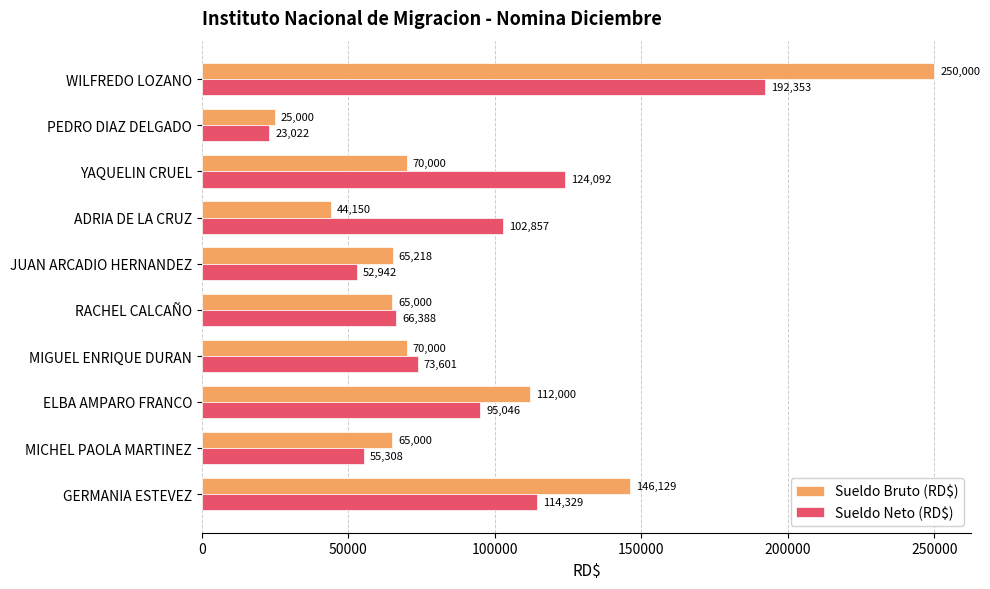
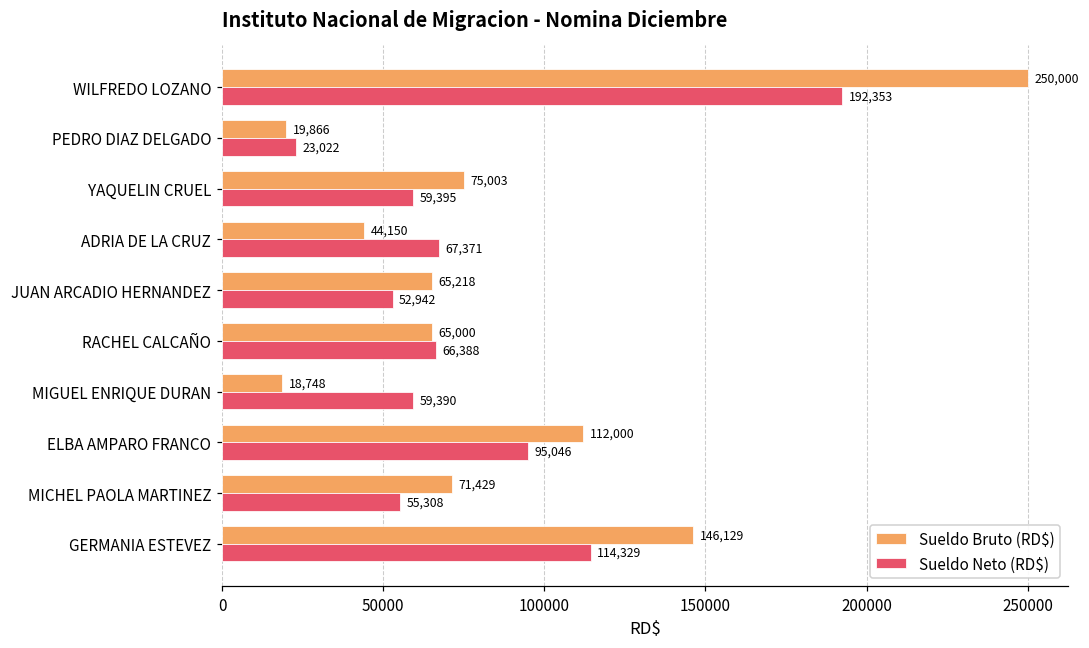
Sueldo Bruto (RD$), PEDRO DIAZ DELGADO: 25,000 -> 19,866
Sueldo Bruto (RD$), YAQUELIN CRUEL: 70,000 -> 75,003
Sueldo Neto (RD$), YAQUELIN CRUEL: 124,092 -> 59,395
Sueldo Neto (RD$), ADRIA DE LA CRUZ: 102,857 -> 67,371
Sueldo Bruto (RD$), MIGUEL ENRIQUE DURAN: 70,000 -> 18,748
Sueldo Neto (RD$), MIGUEL ENRIQUE DURAN: 73,601 -> 59,390
Sueldo Bruto (RD$), MICHEL PAOLA MARTINEZ: 65,000 -> 71,429
